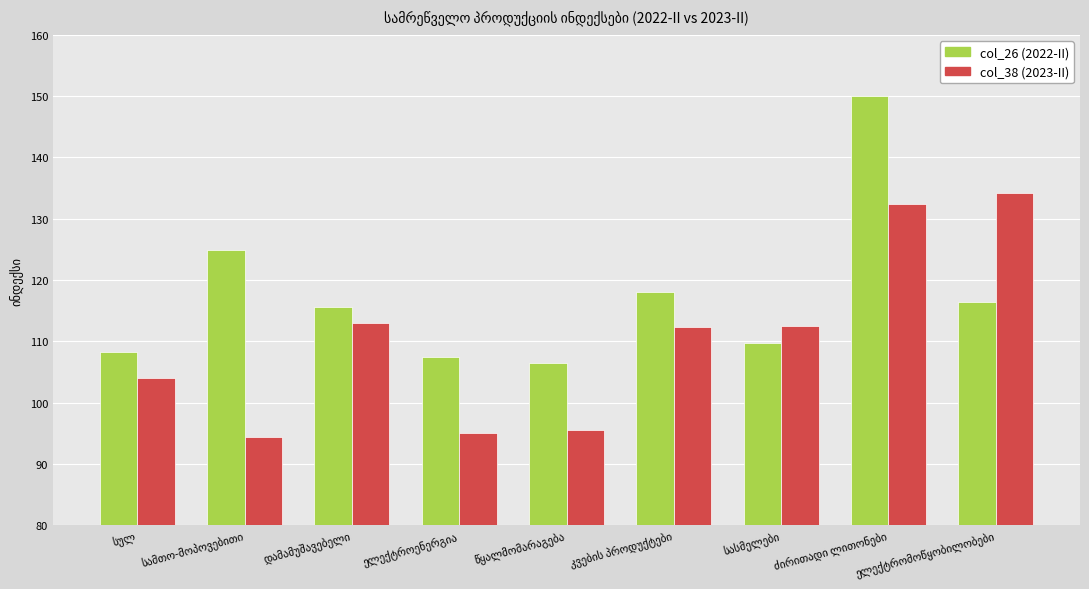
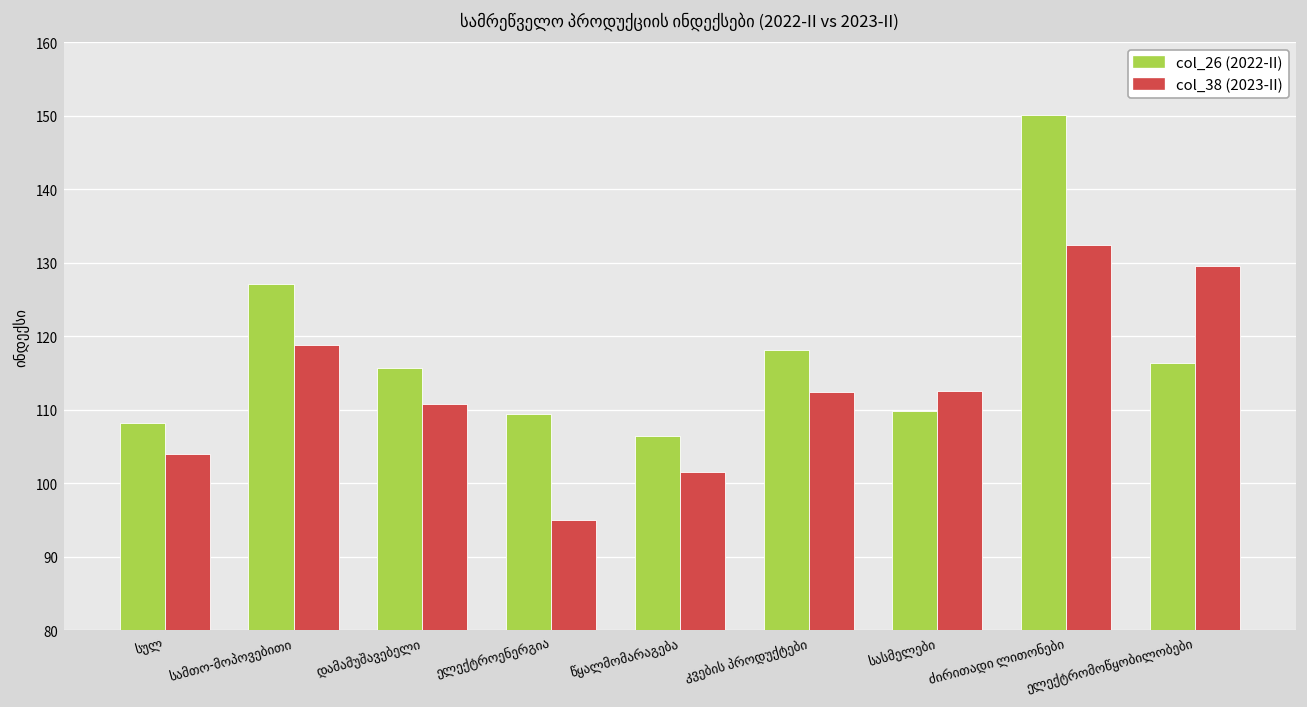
col_26 (2022-II), სამთო-მოპოვებითი: 125 -> 127
col_38 (2023-II), სამთო-მოპოვებითი: 94 -> 119
col_38 (2023-II), დამამუშავებელი: 113 -> 111
col_26 (2022-II), ელექტროენერგია: 108 -> 109
col_38 (2023-II), წყალმომარაგება: 95 -> 101
col_38 (2023-II), ელექტრომოწყობილობები: 134 -> 130
